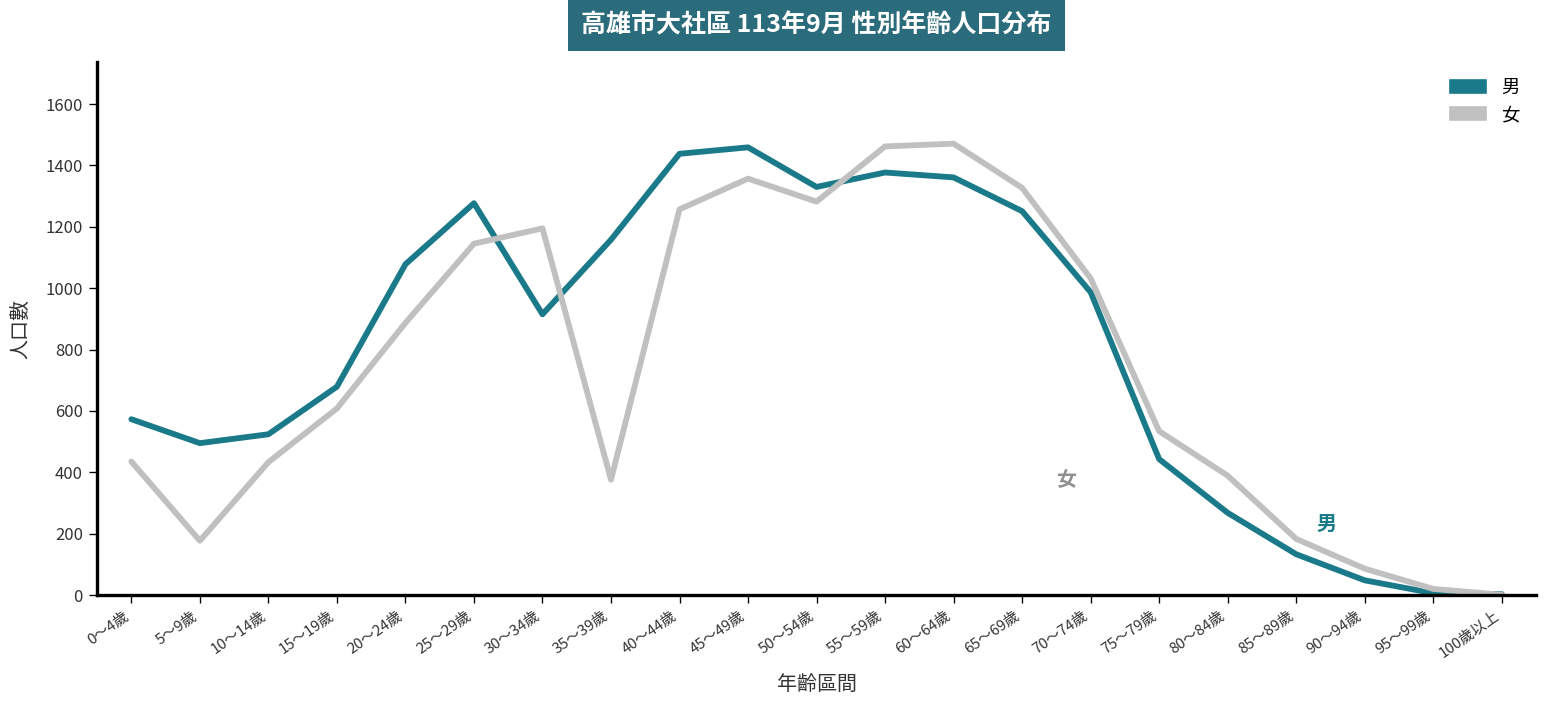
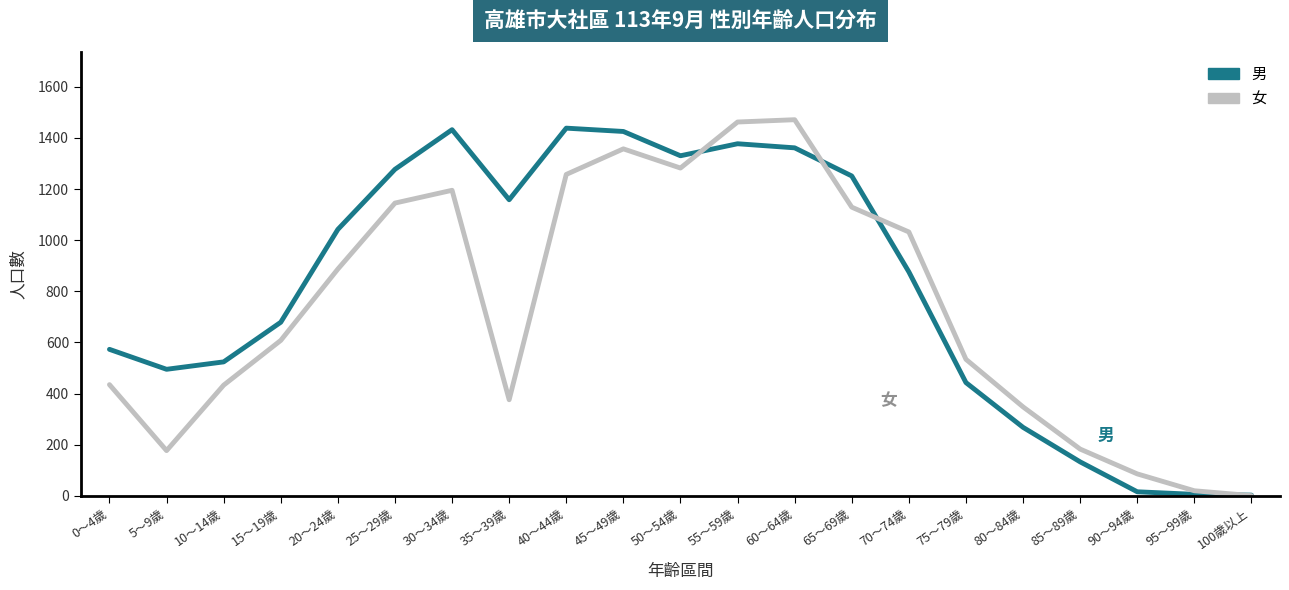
男, 20～24歲: 1080 -> 1040
男, 30～34歲: 920 -> 1430
男, 45～49歲: 1460 -> 1430
女, 65～69歲: 1330 -> 1130
男, 70～74歲: 990 -> 880
女, 80～84歲: 390 -> 350
男, 90～94歲: 50 -> 20
